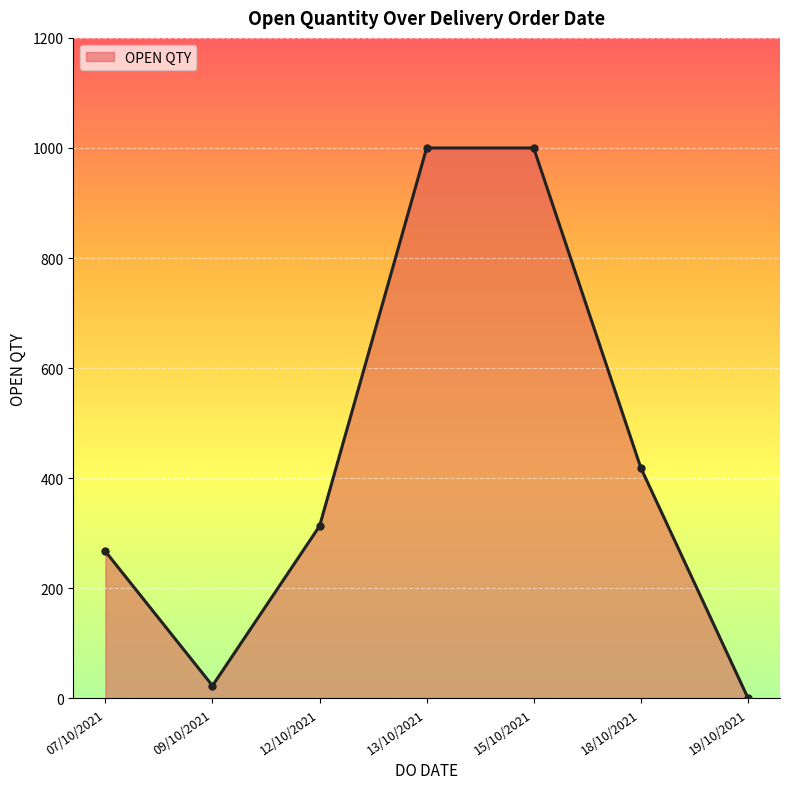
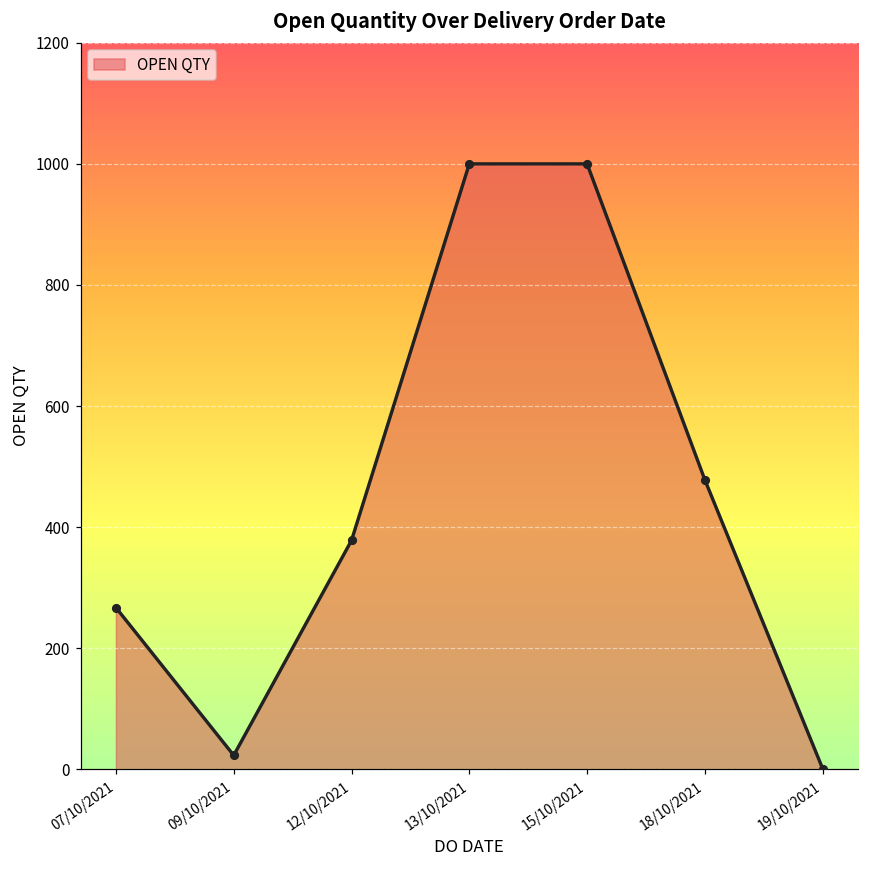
12/10/2021: 310 -> 380
18/10/2021: 420 -> 480
